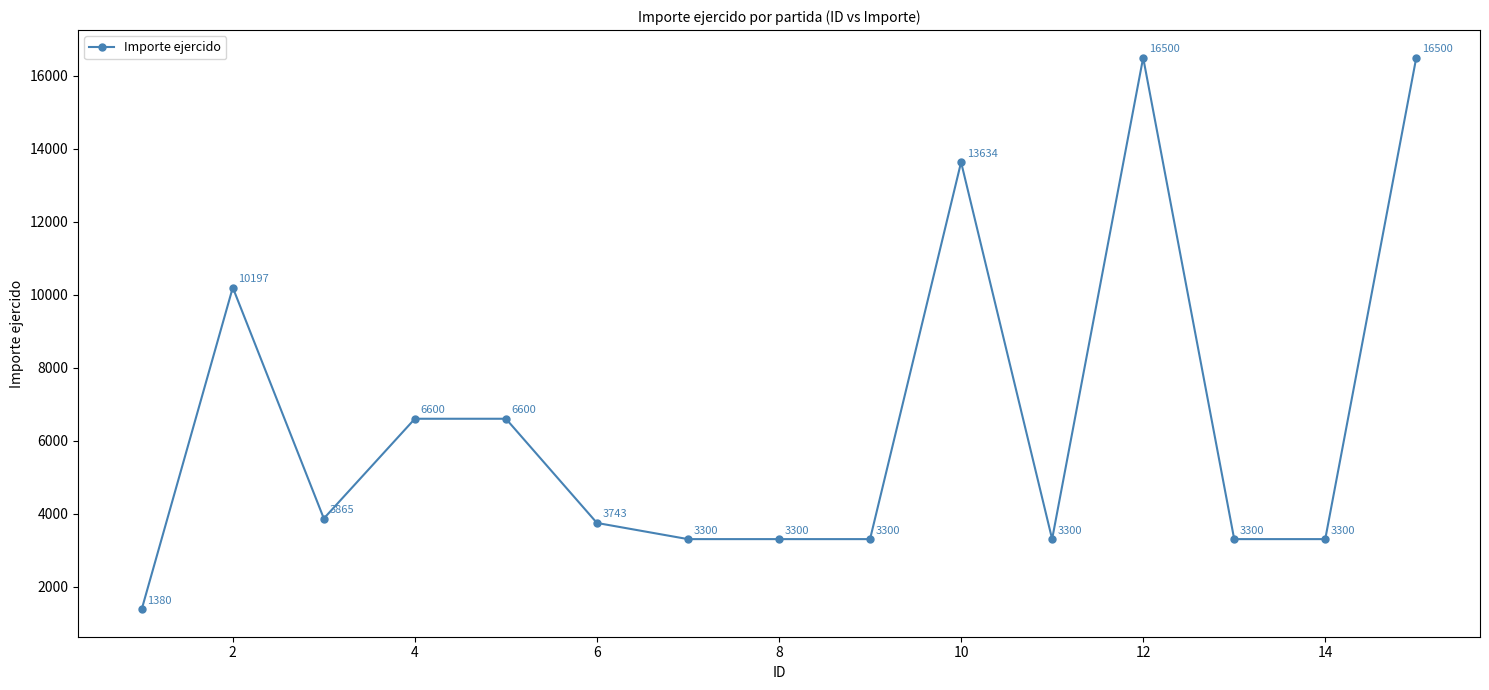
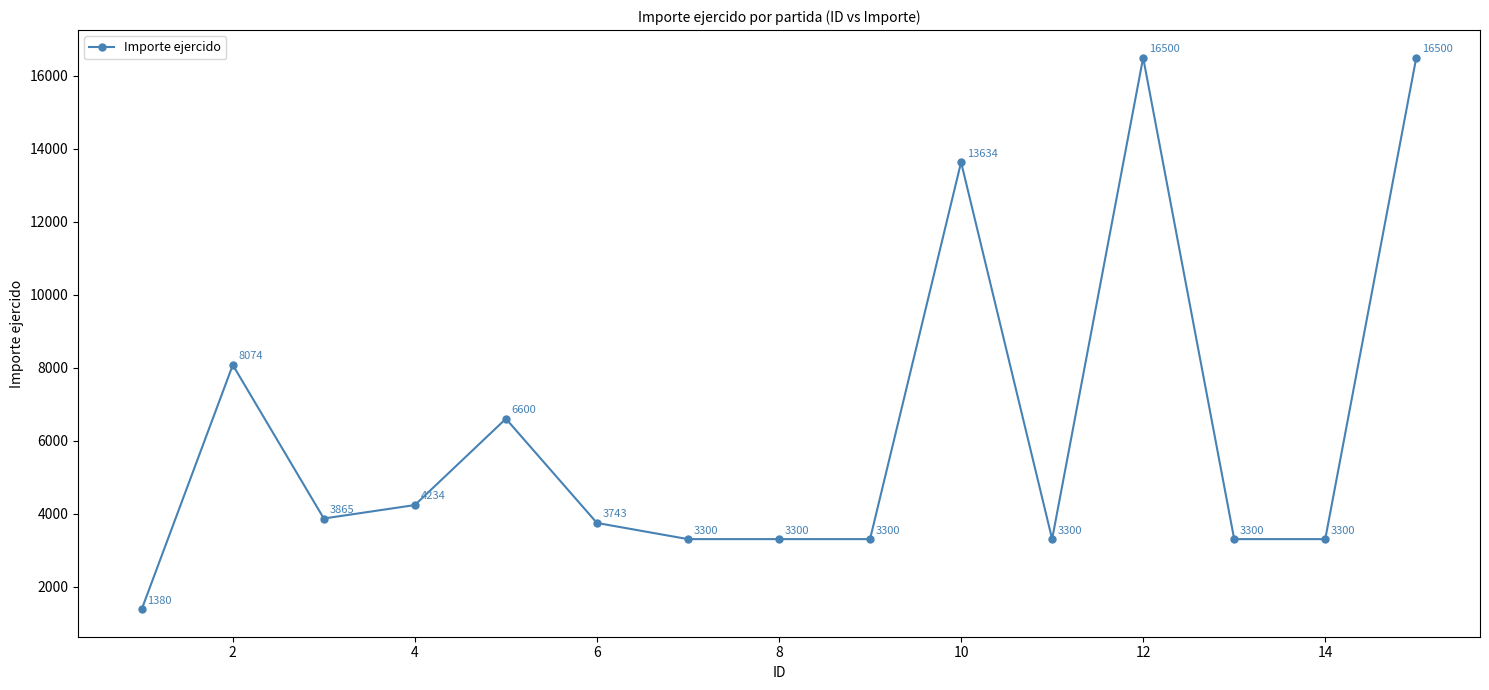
2: 10197 -> 8074
4: 6600 -> 4234
